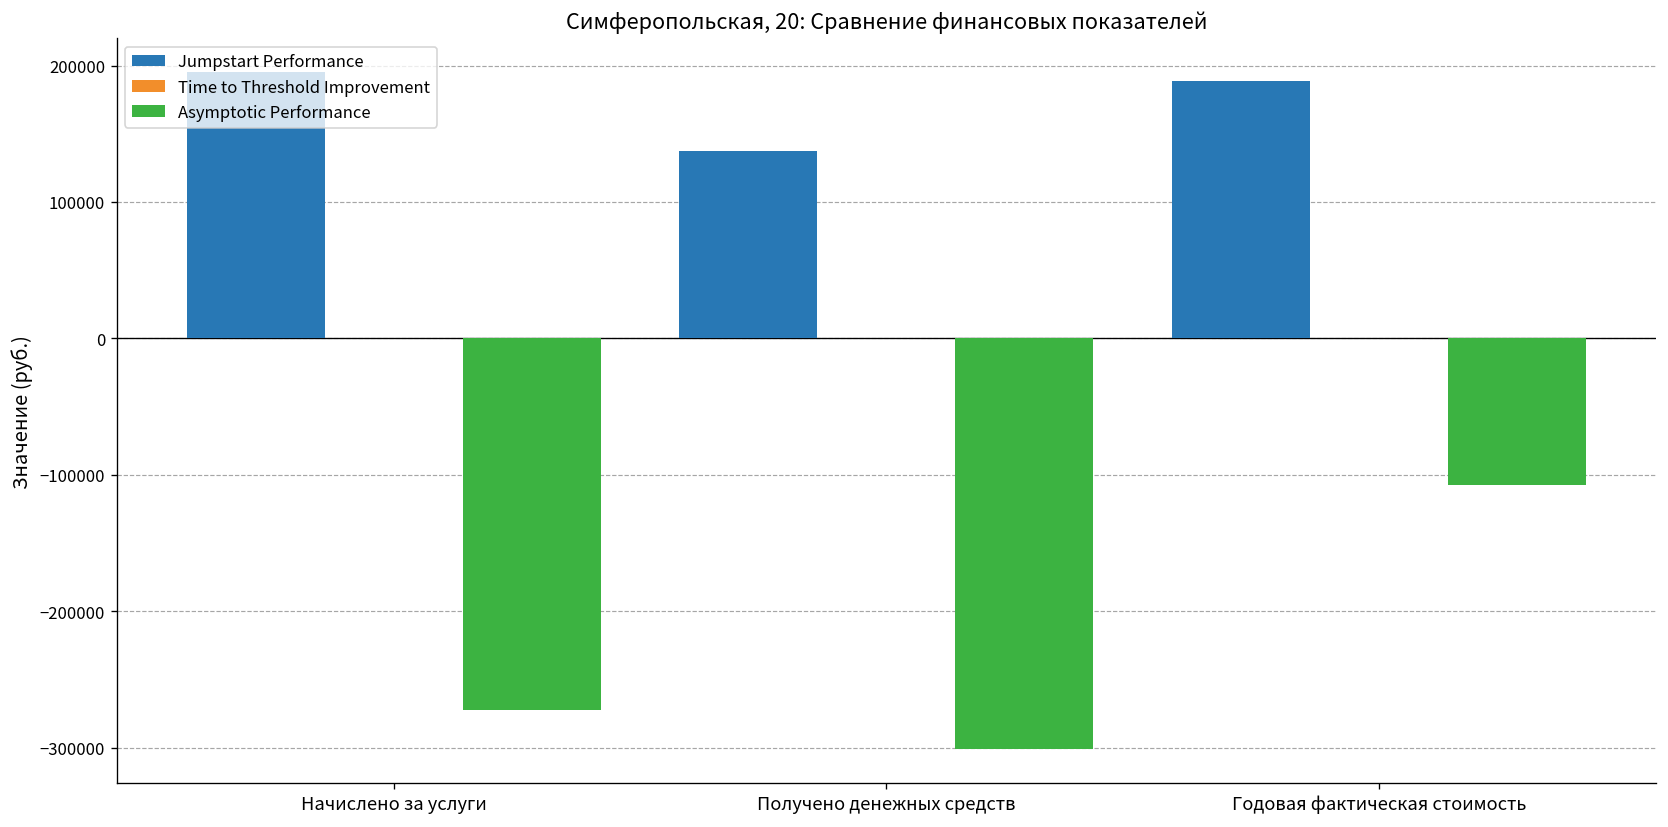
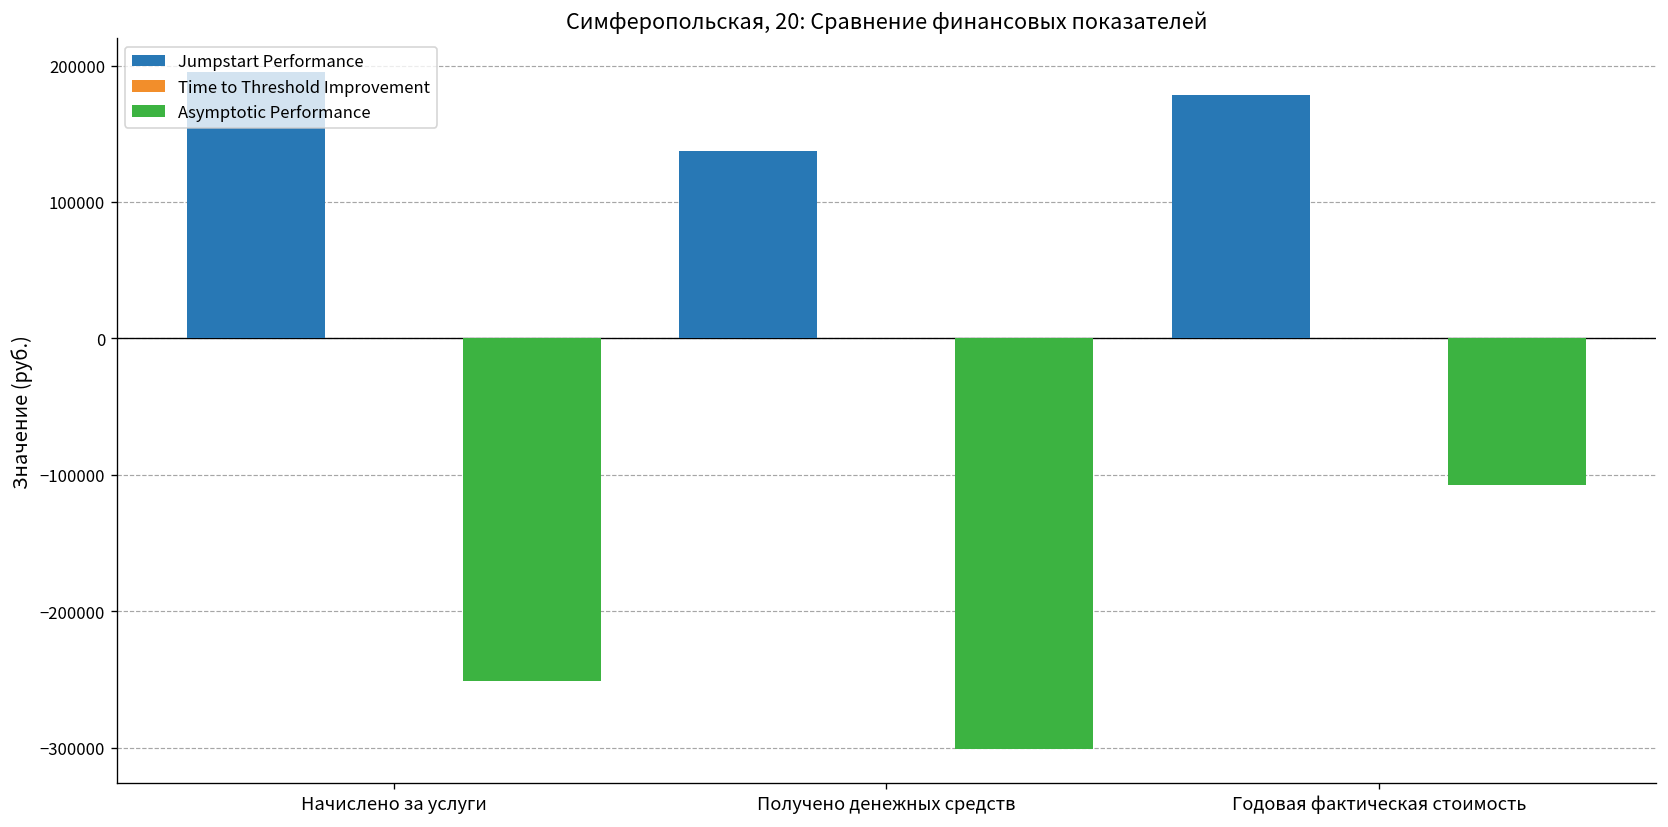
Asymptotic Performance, Начислено за услуги: -272000 -> -251000
Jumpstart Performance, Годовая фактическая стоимость: 189000 -> 178000
